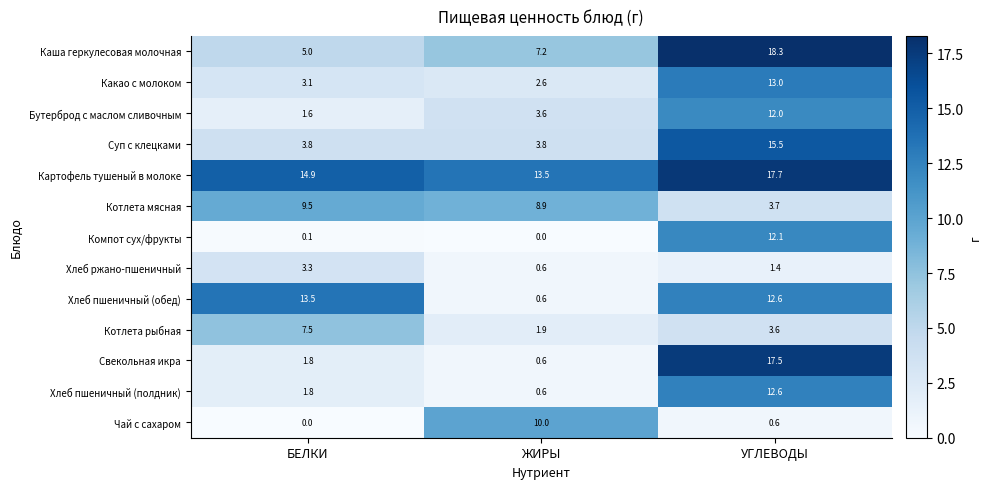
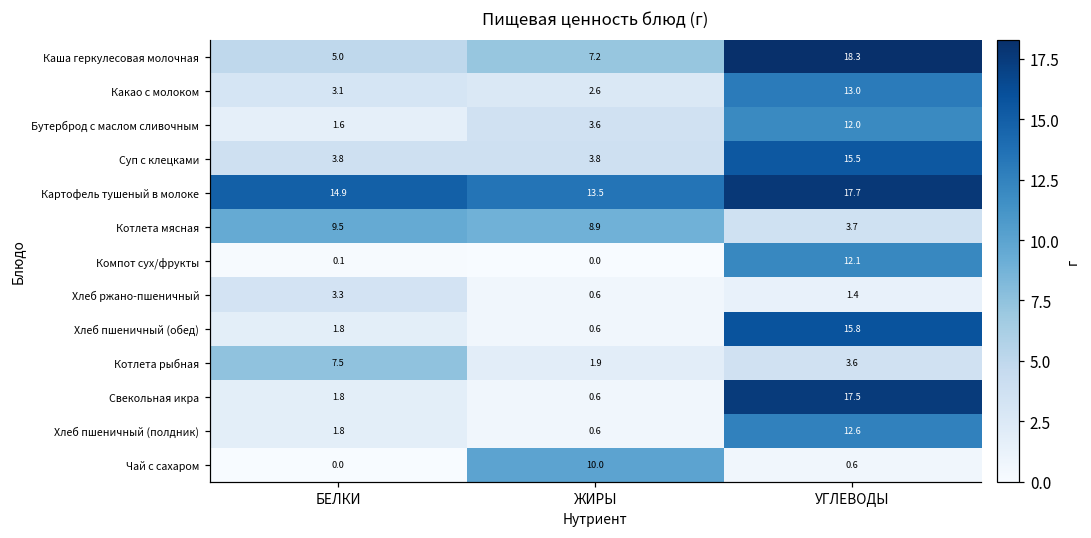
Хлеб пшеничный (обед), БЕЛКИ: 13.5 -> 1.8
Хлеб пшеничный (обед), УГЛЕВОДЫ: 12.6 -> 15.8
